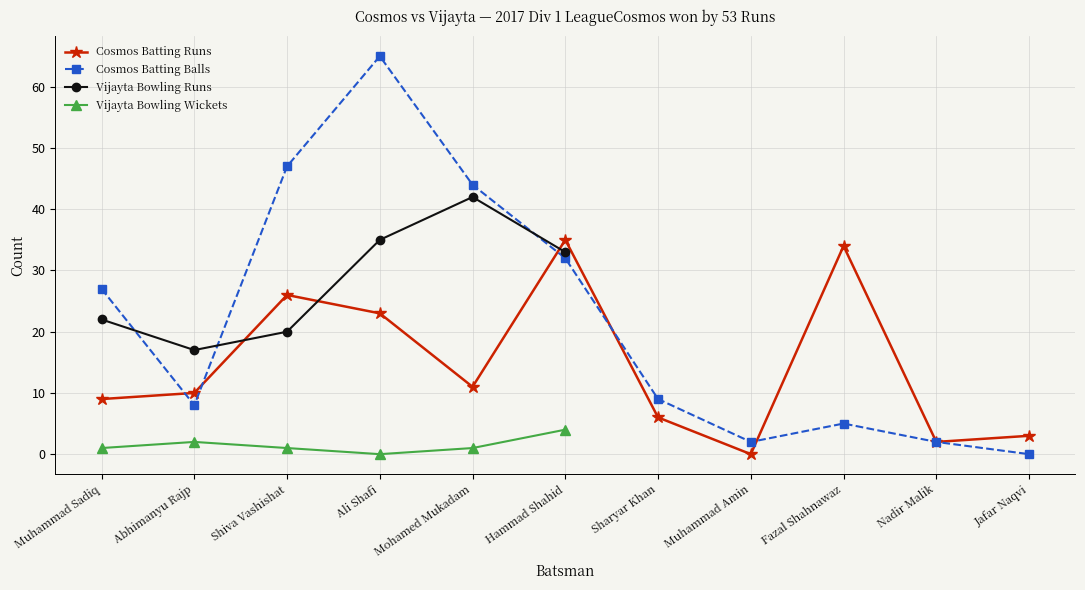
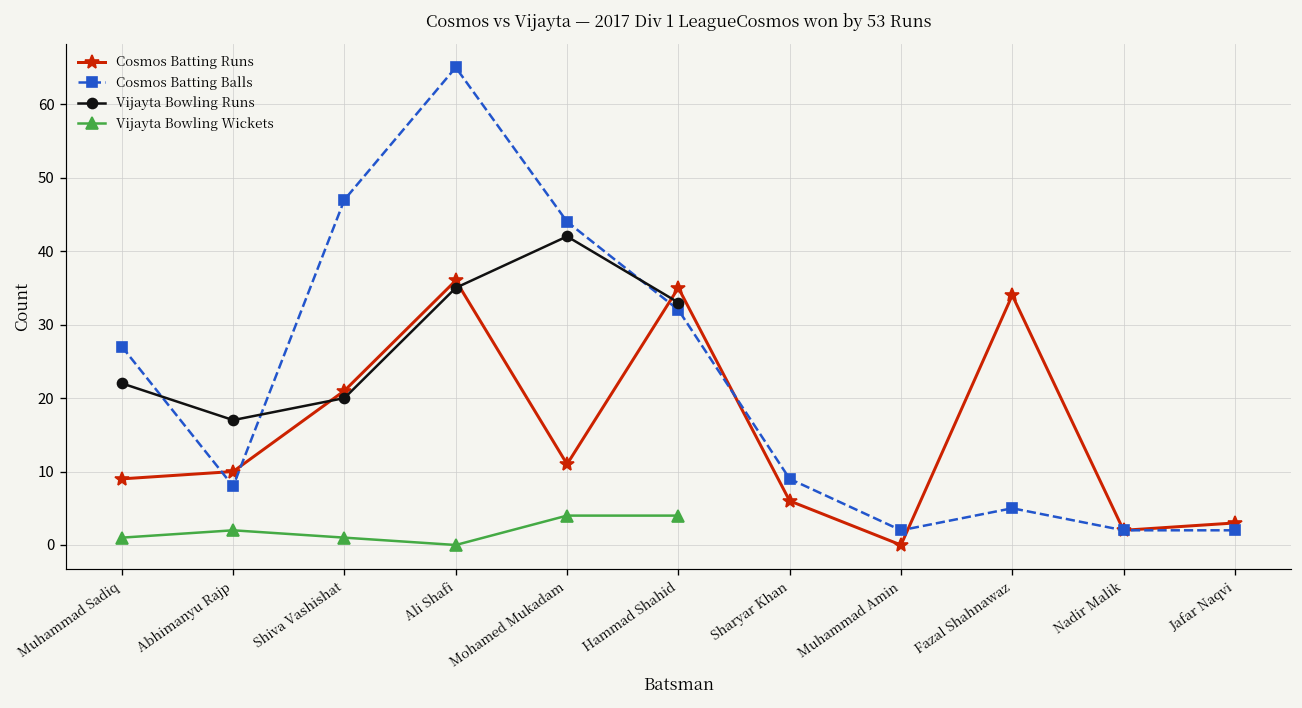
Cosmos Batting Runs, Shiva Vashishat: 26 -> 21
Cosmos Batting Runs, Ali Shafi: 23 -> 36
Vijayta Bowling Wickets, Mohamed Mukadam: 1 -> 4
Cosmos Batting Balls, Jafar Naqvi: 0 -> 2
